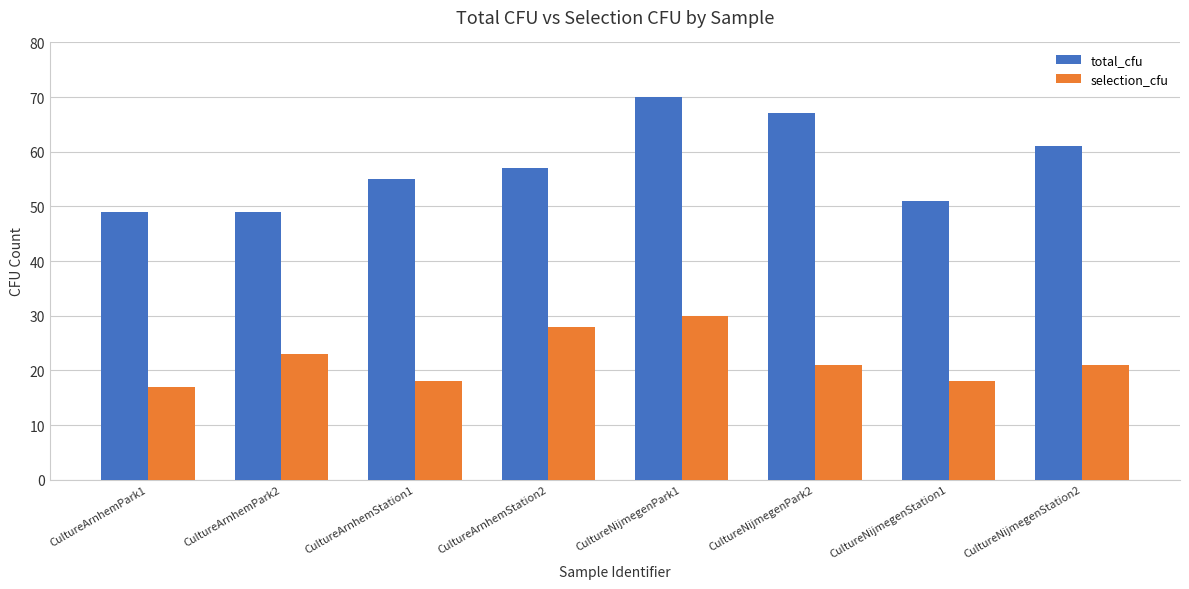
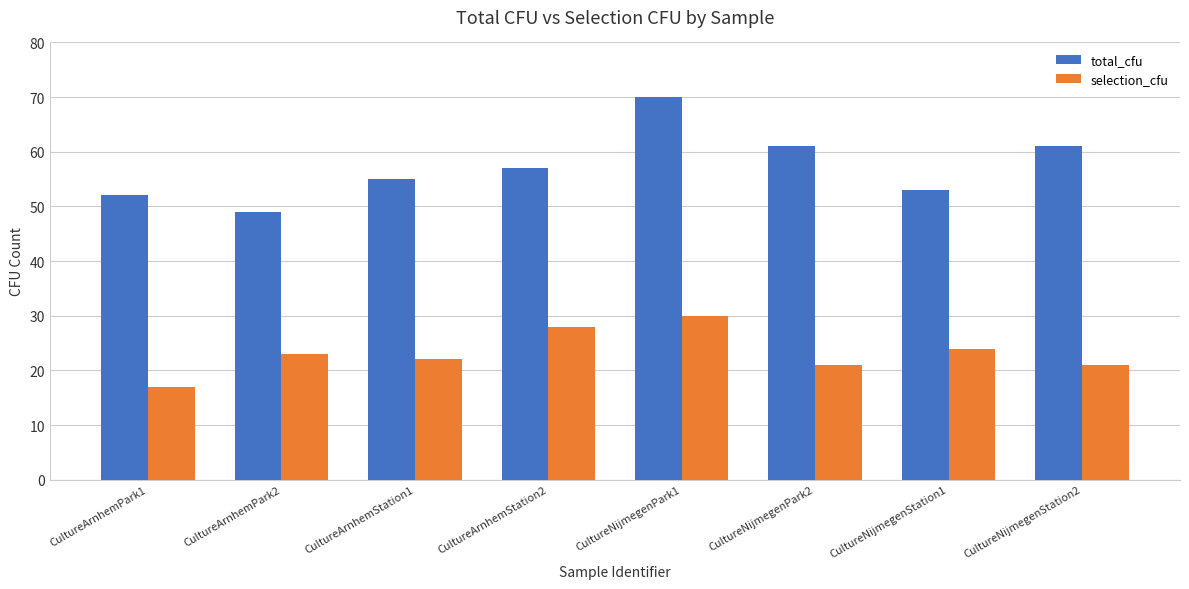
total_cfu, CultureArnhemPark1: 49 -> 52
selection_cfu, CultureArnhemStation1: 18 -> 22
total_cfu, CultureNijmegenPark2: 67 -> 61
total_cfu, CultureNijmegenStation1: 51 -> 53
selection_cfu, CultureNijmegenStation1: 18 -> 24
